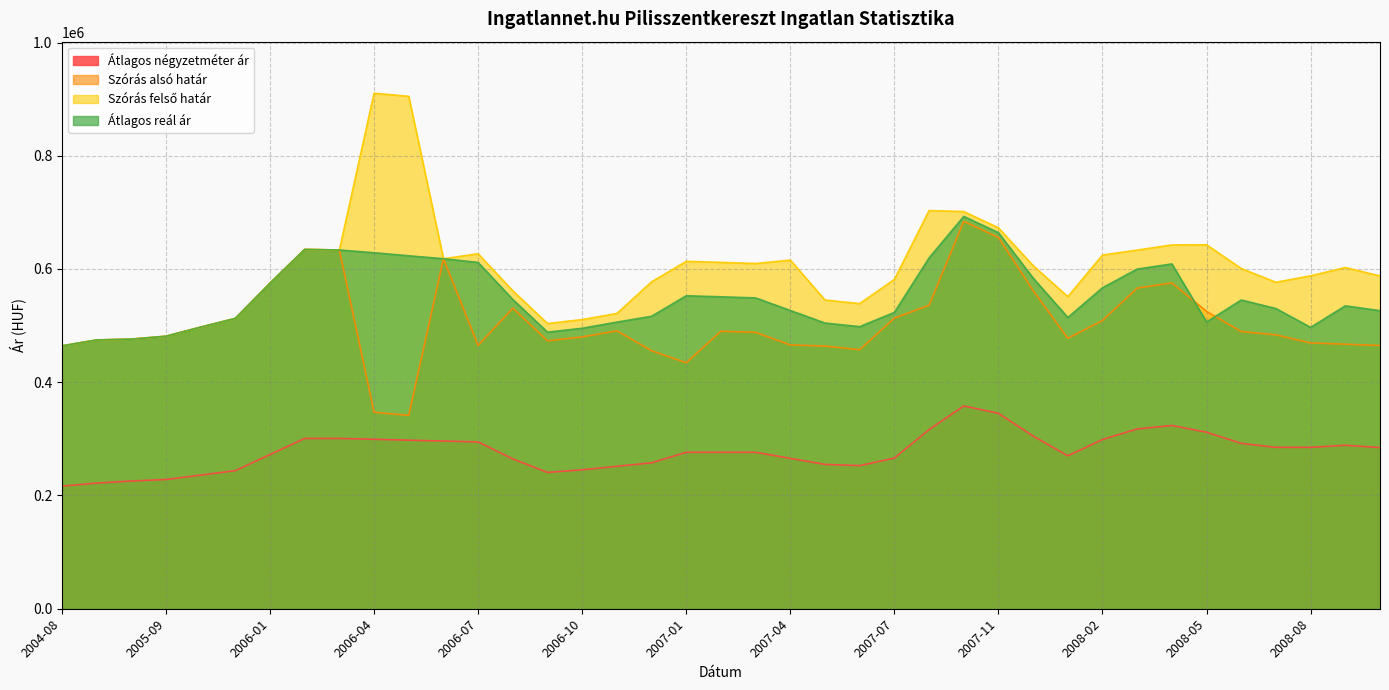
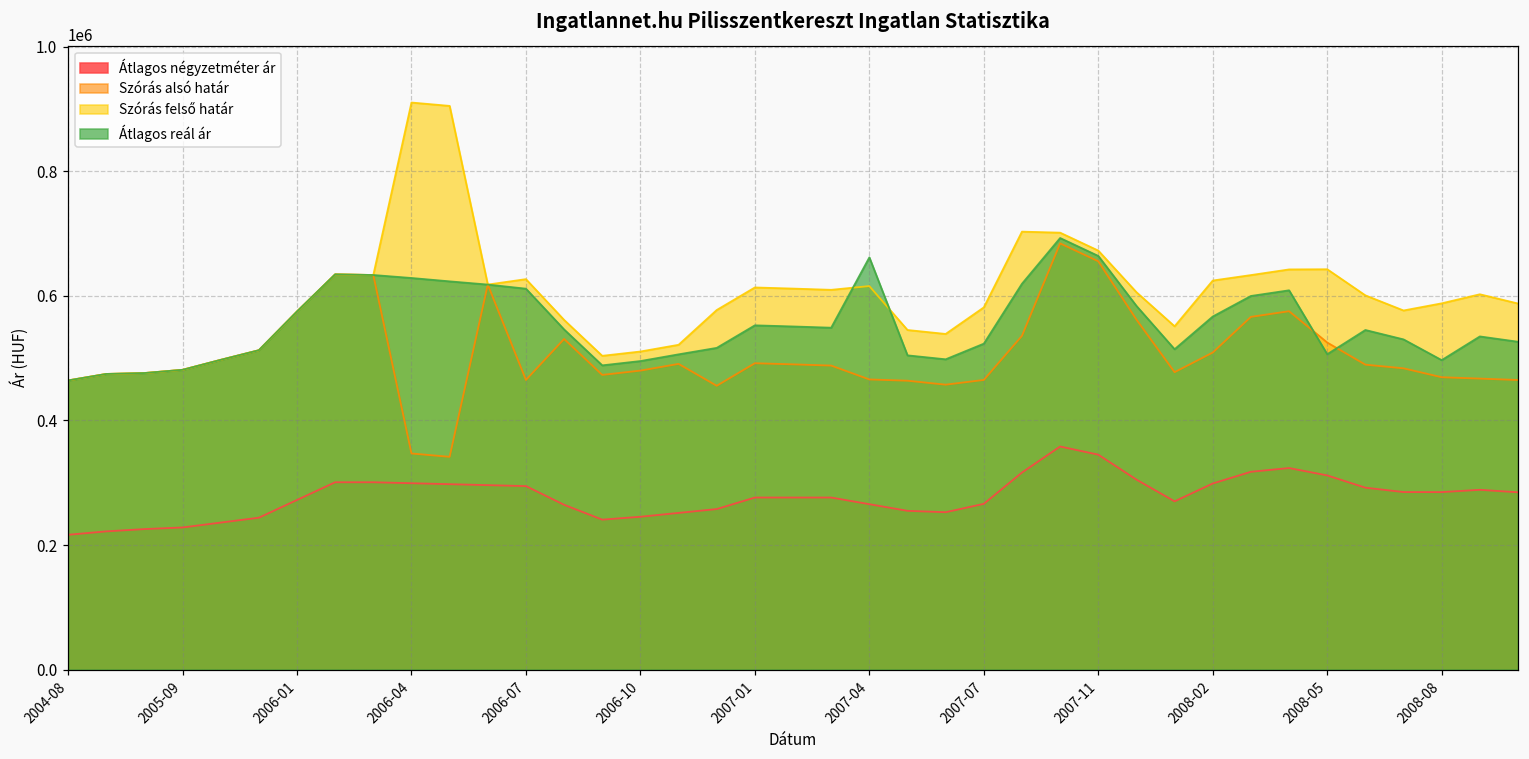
Szórás alsó határ, 2007-01: 430000 -> 490000
Átlagos reál ár, 2007-04: 530000 -> 660000
Szórás alsó határ, 2007-07: 510000 -> 470000
